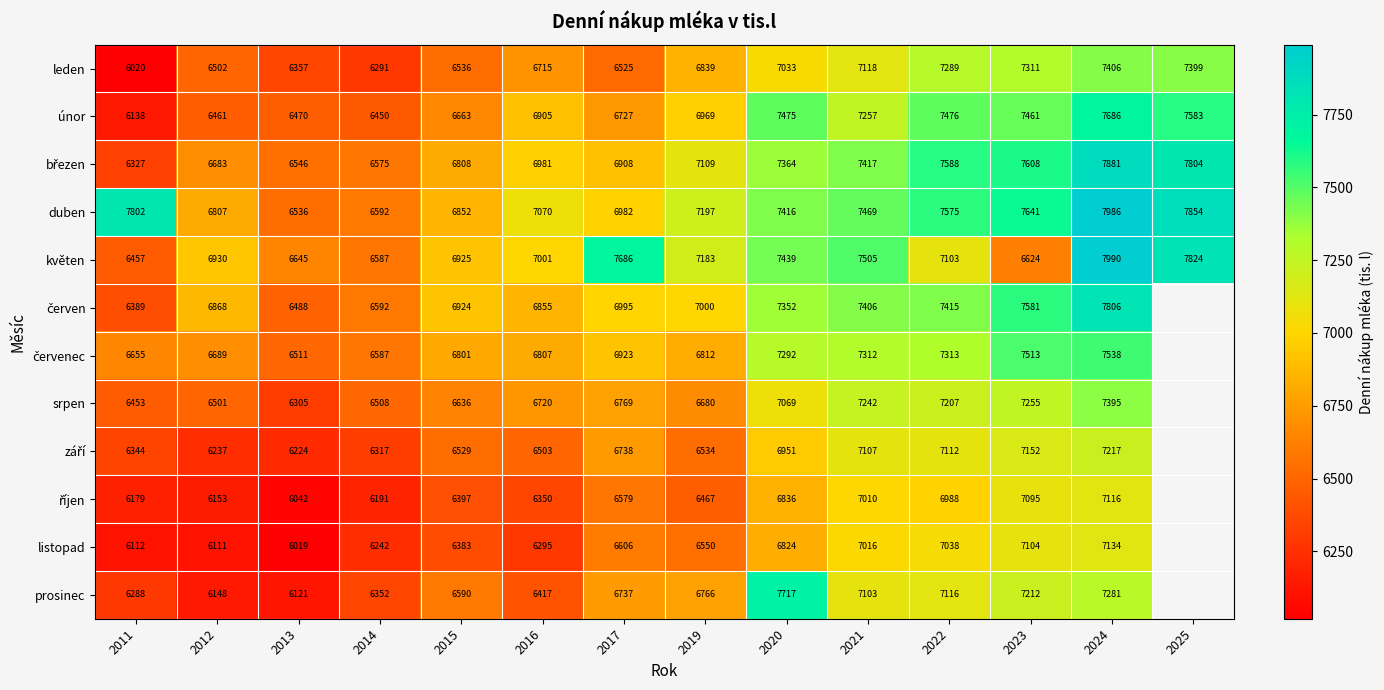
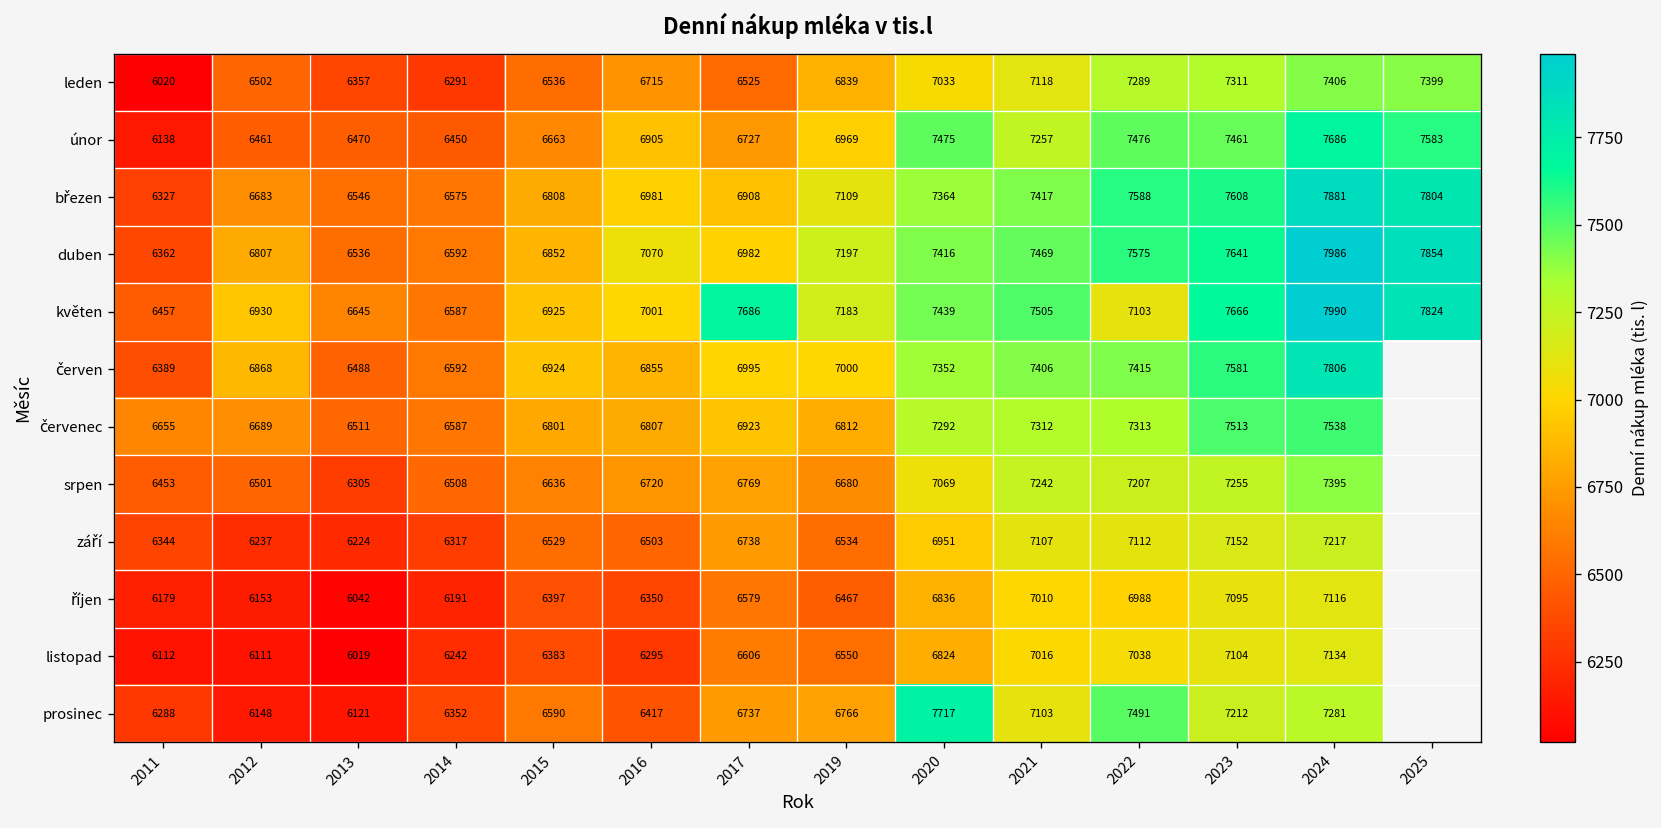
duben, 2011: 7802 -> 6362
květen, 2023: 6624 -> 7666
prosinec, 2022: 7116 -> 7491
